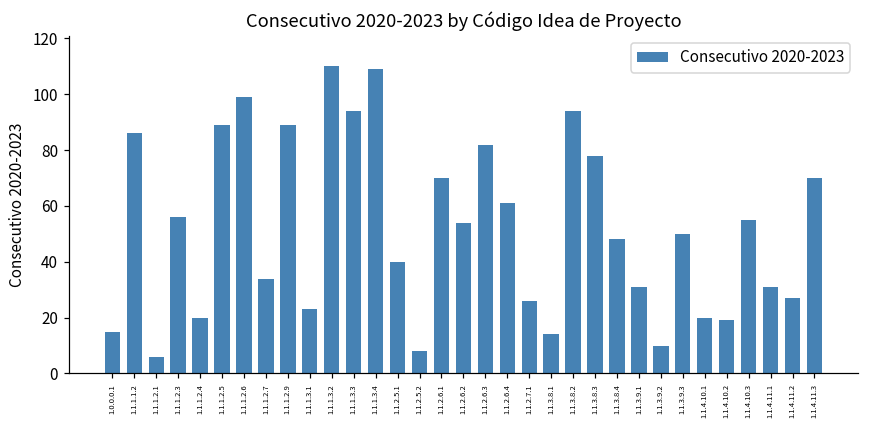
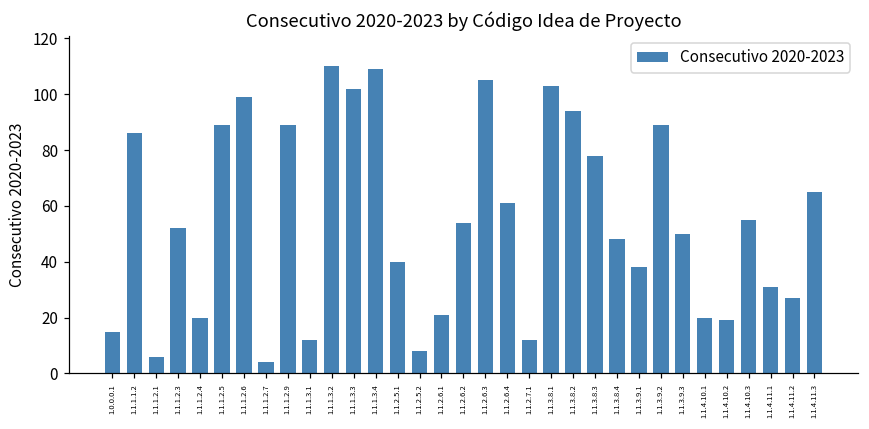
1.1.1.2.3: 56 -> 52
1.1.1.2.7: 34 -> 4
1.1.1.3.1: 23 -> 12
1.1.1.3.3: 94 -> 102
1.1.2.6.1: 70 -> 21
1.1.2.6.3: 82 -> 105
1.1.2.7.1: 26 -> 12
1.1.3.8.1: 14 -> 103
1.1.3.9.1: 31 -> 38
1.1.3.9.2: 10 -> 89
1.1.4.11.3: 70 -> 65
